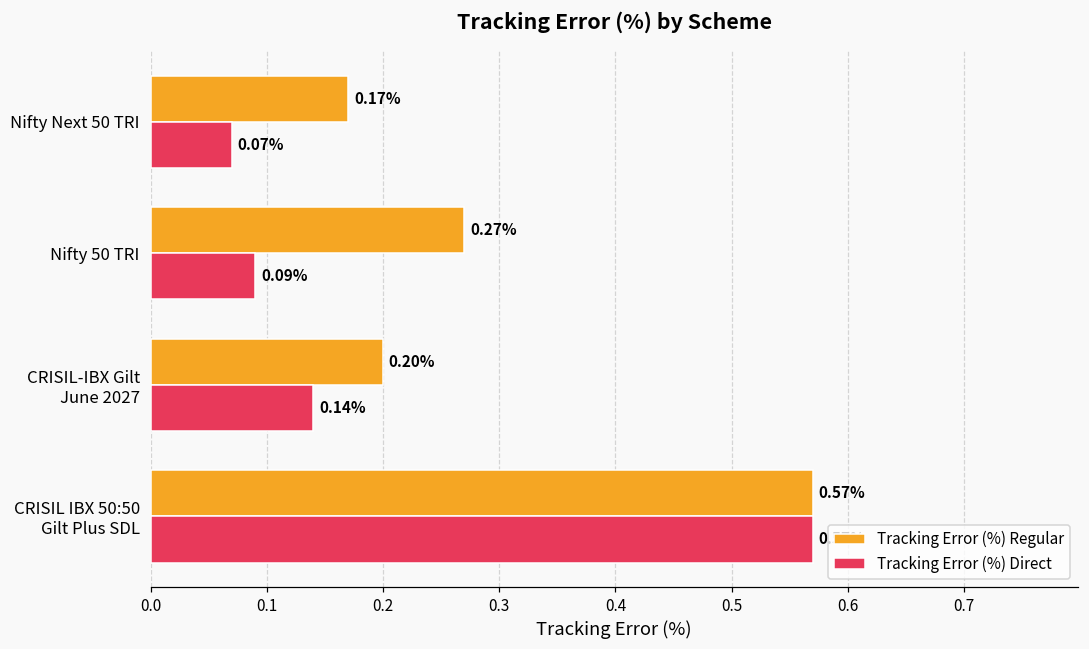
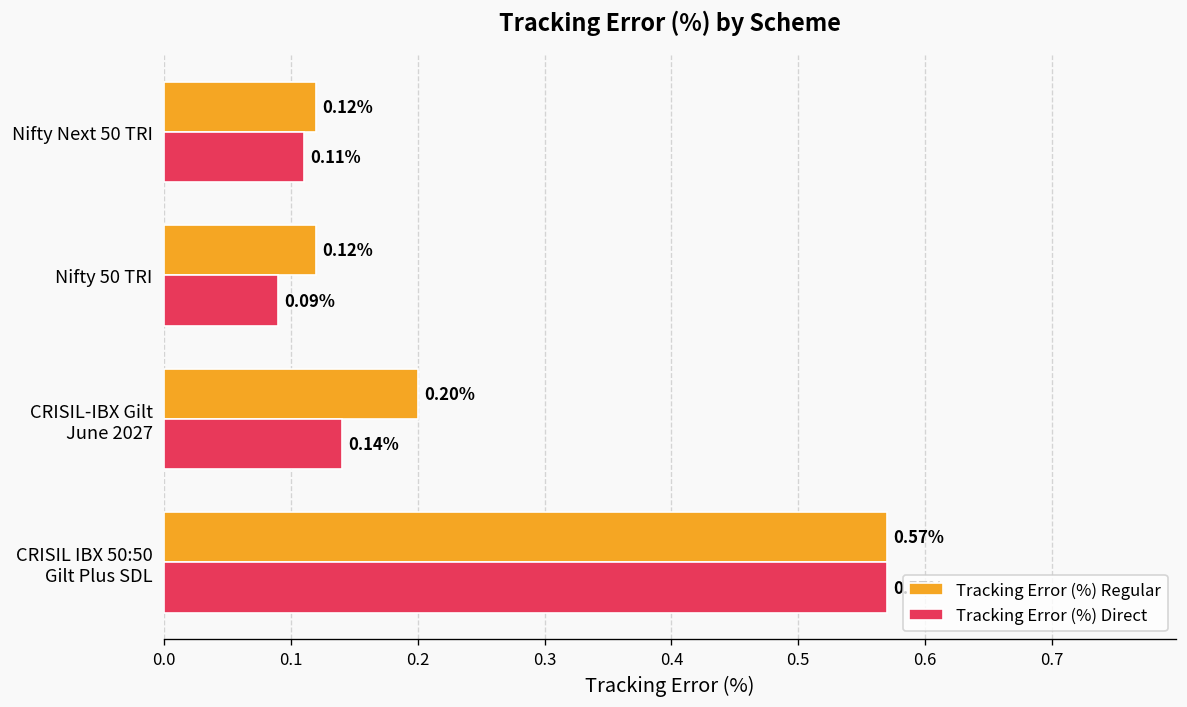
Tracking Error (%) Regular, Nifty Next 50 TRI: 0.17% -> 0.12%
Tracking Error (%) Direct, Nifty Next 50 TRI: 0.07% -> 0.11%
Tracking Error (%) Regular, Nifty 50 TRI: 0.27% -> 0.12%
